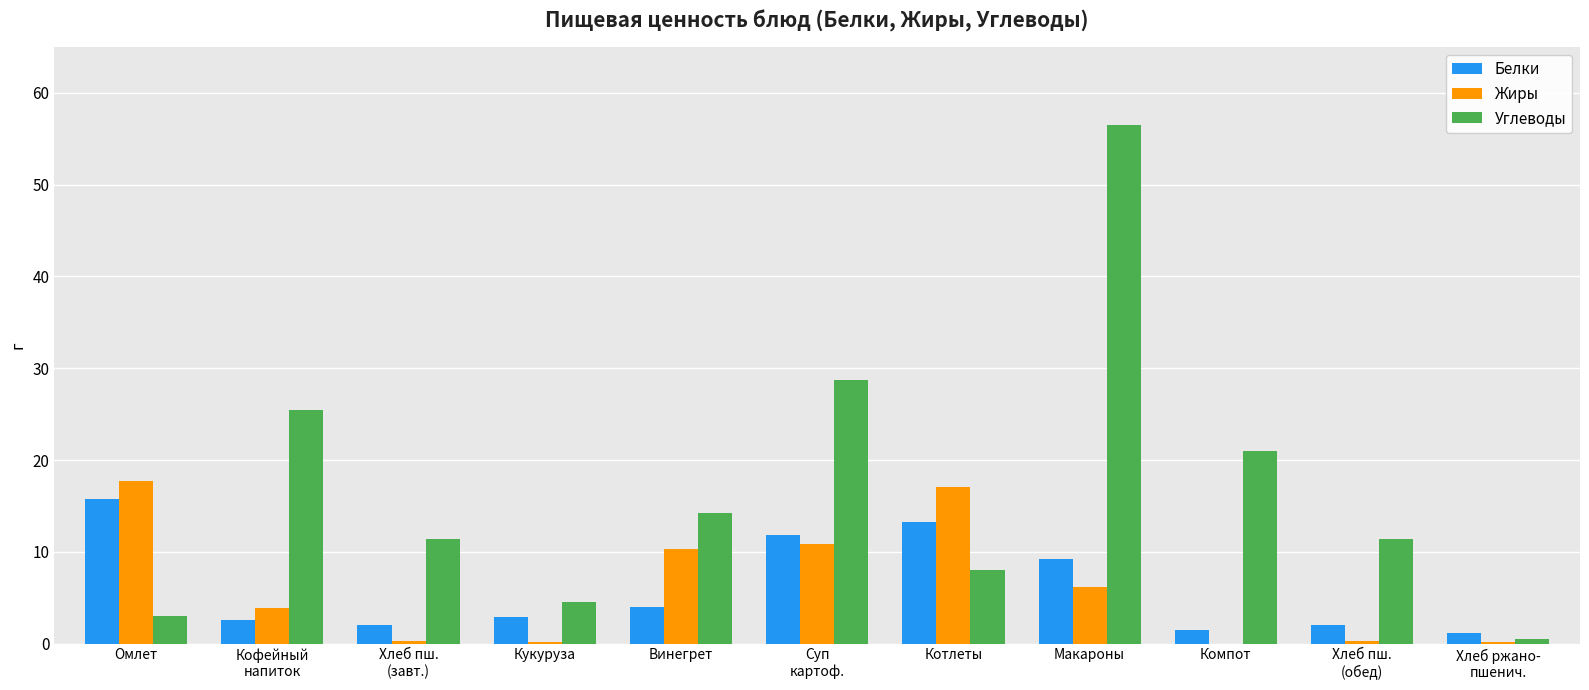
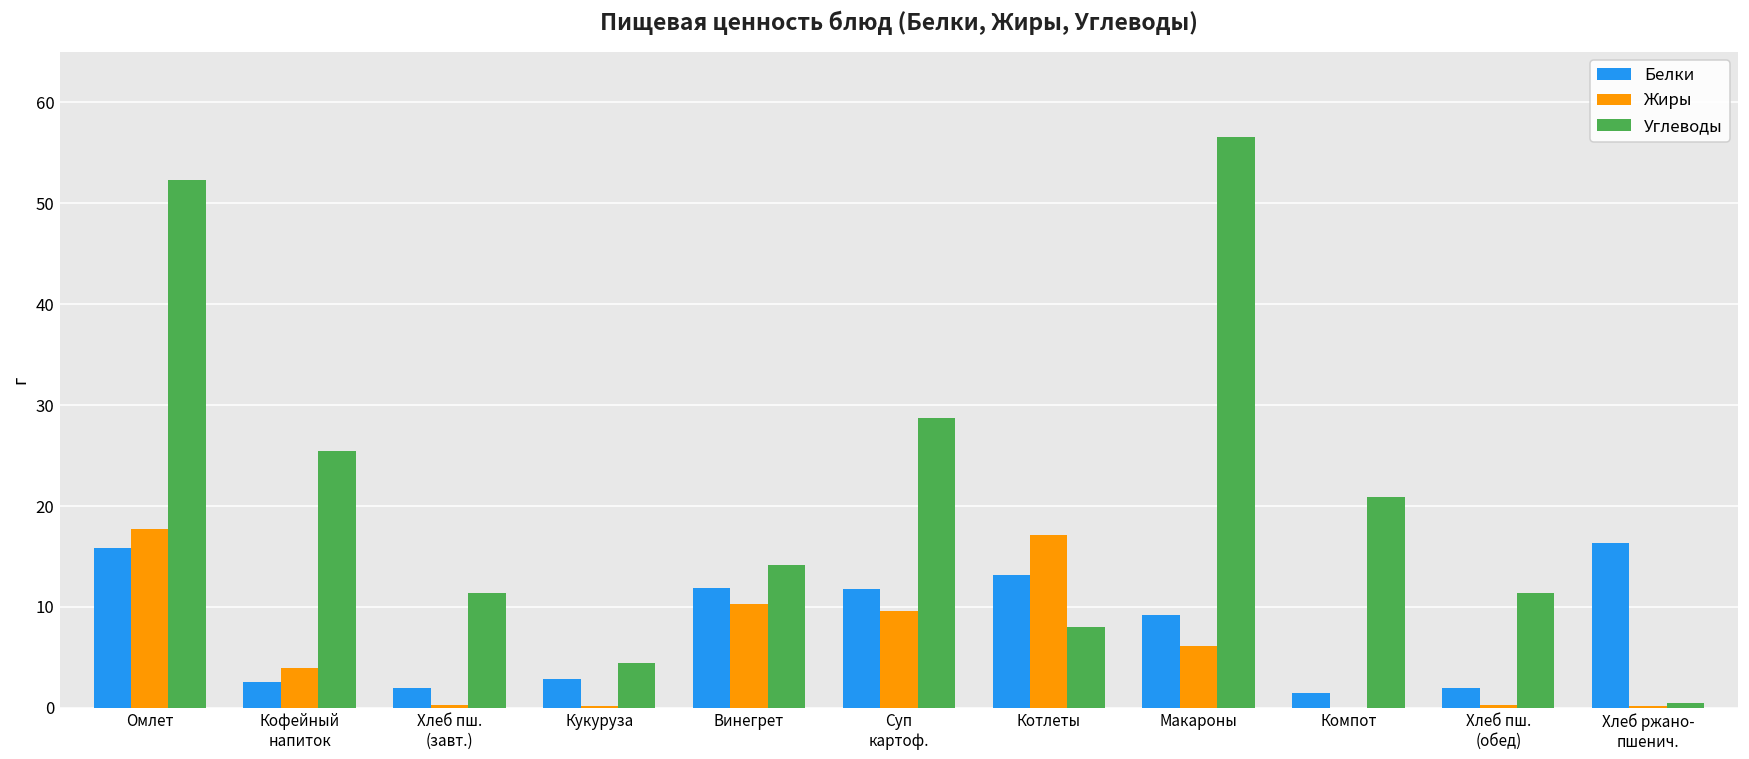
Углеводы, Омлет: 3 -> 52
Белки, Винегрет: 4 -> 12
Жиры, Суп картоф.: 11 -> 10
Белки, Хлеб ржано- пшенич.: 1 -> 16
